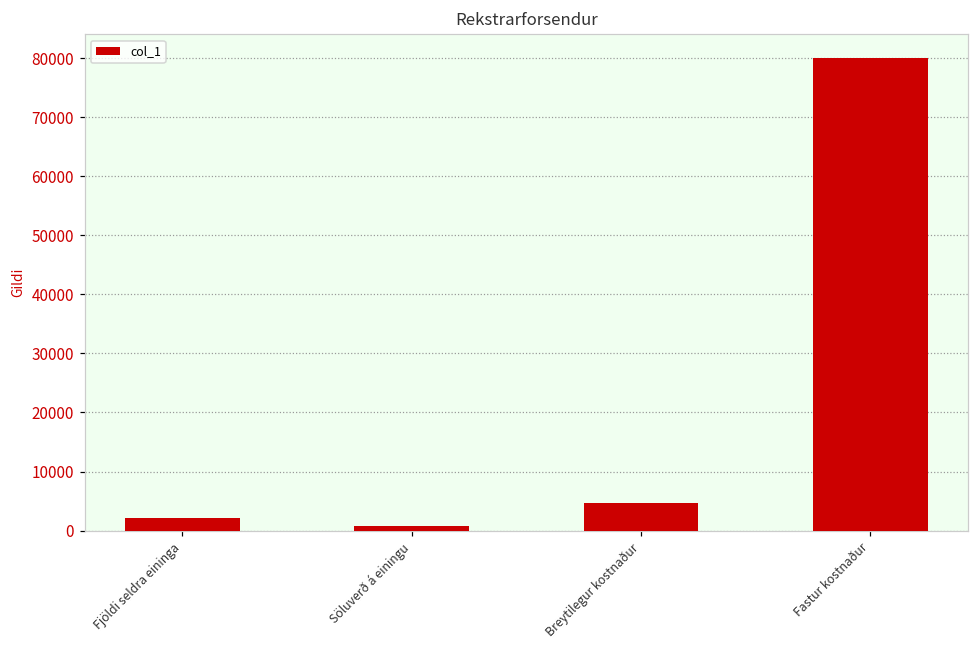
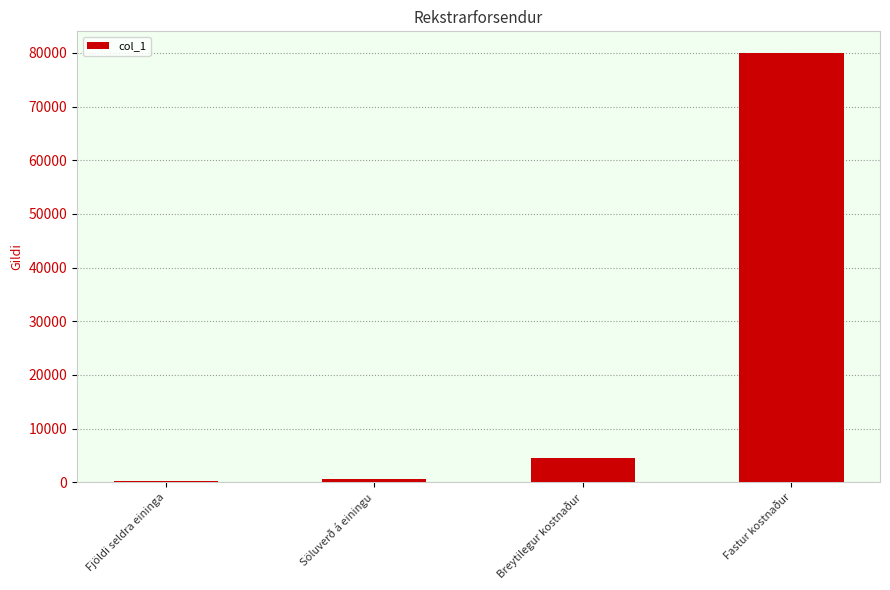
Fjöldi seldra eininga: 2000 -> 0
